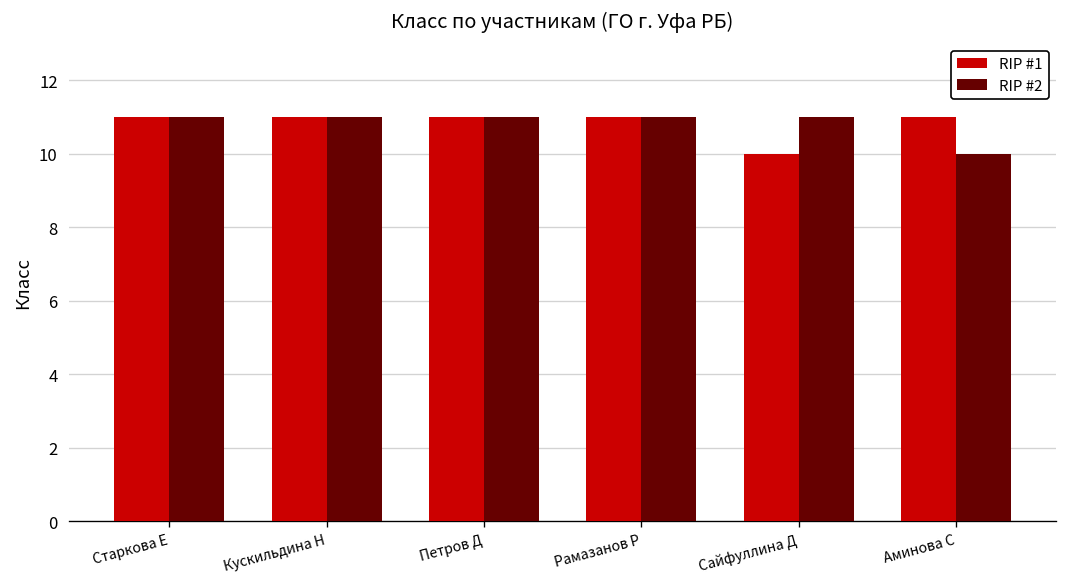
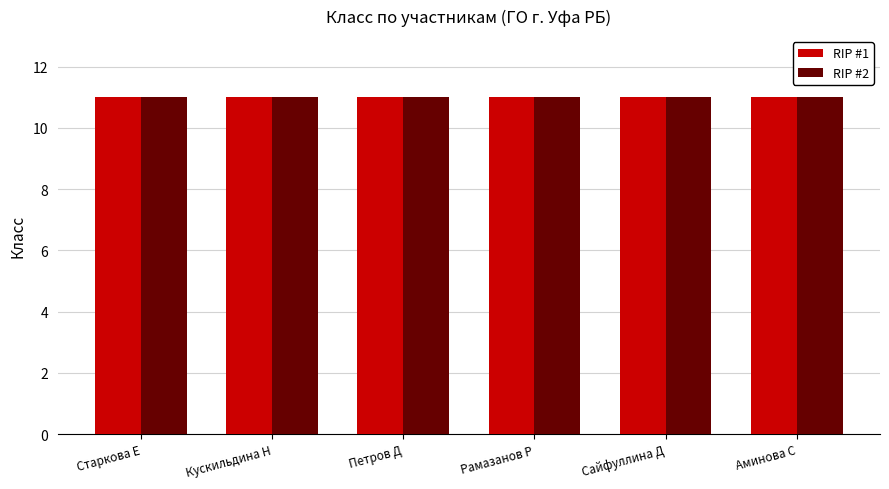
RIP #1, Сайфуллина Д: 10 -> 11
RIP #2, Аминова С: 10 -> 11
